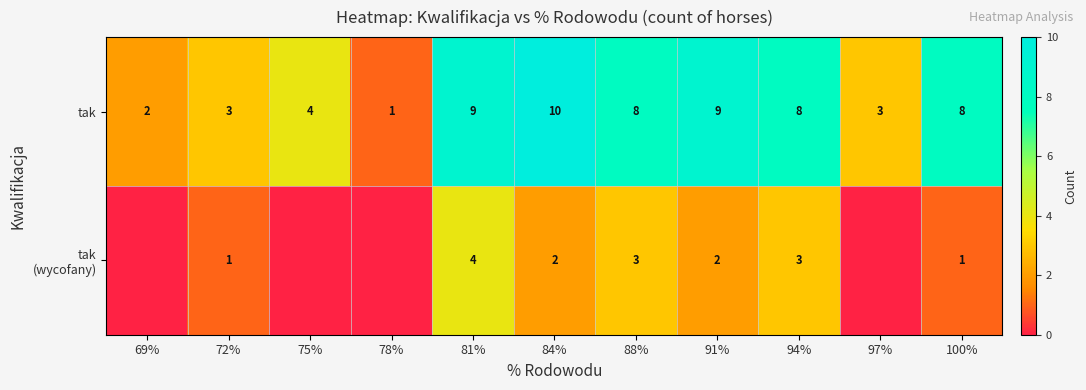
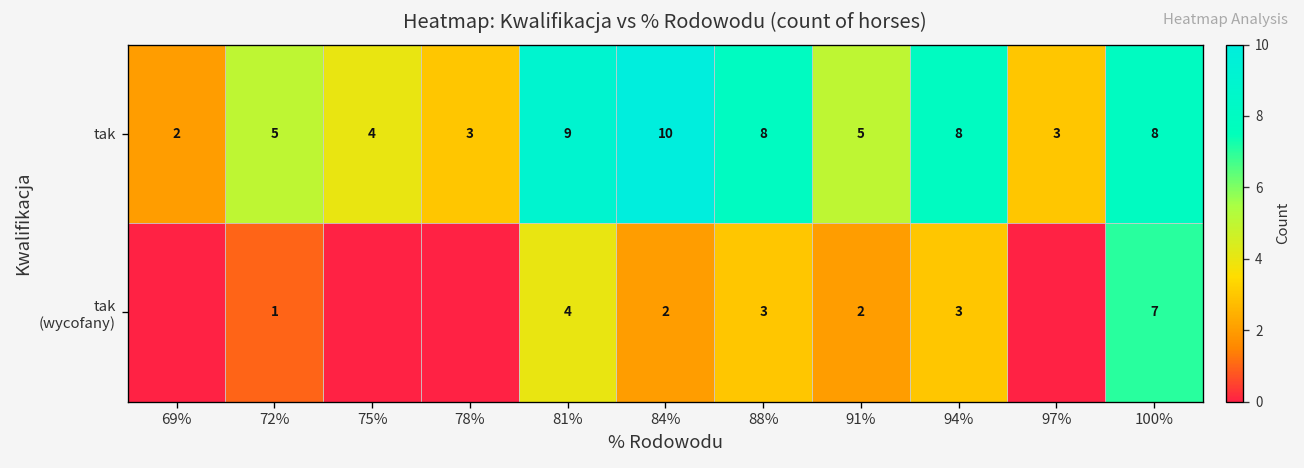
tak, 72%: 3 -> 5
tak, 78%: 1 -> 3
tak, 91%: 9 -> 5
tak (wycofany), 100%: 1 -> 7
